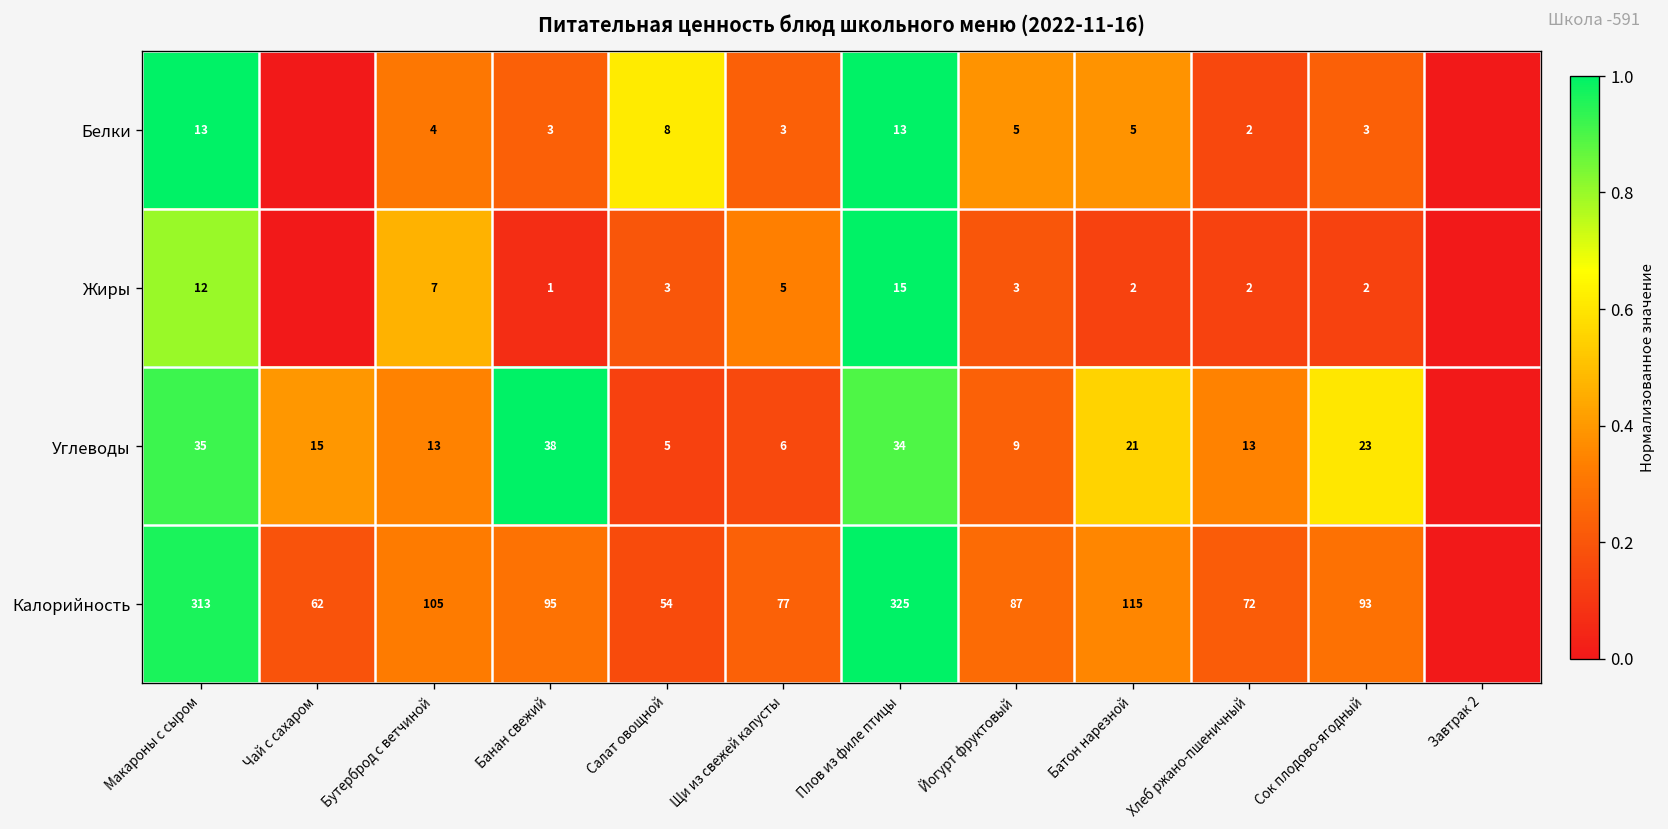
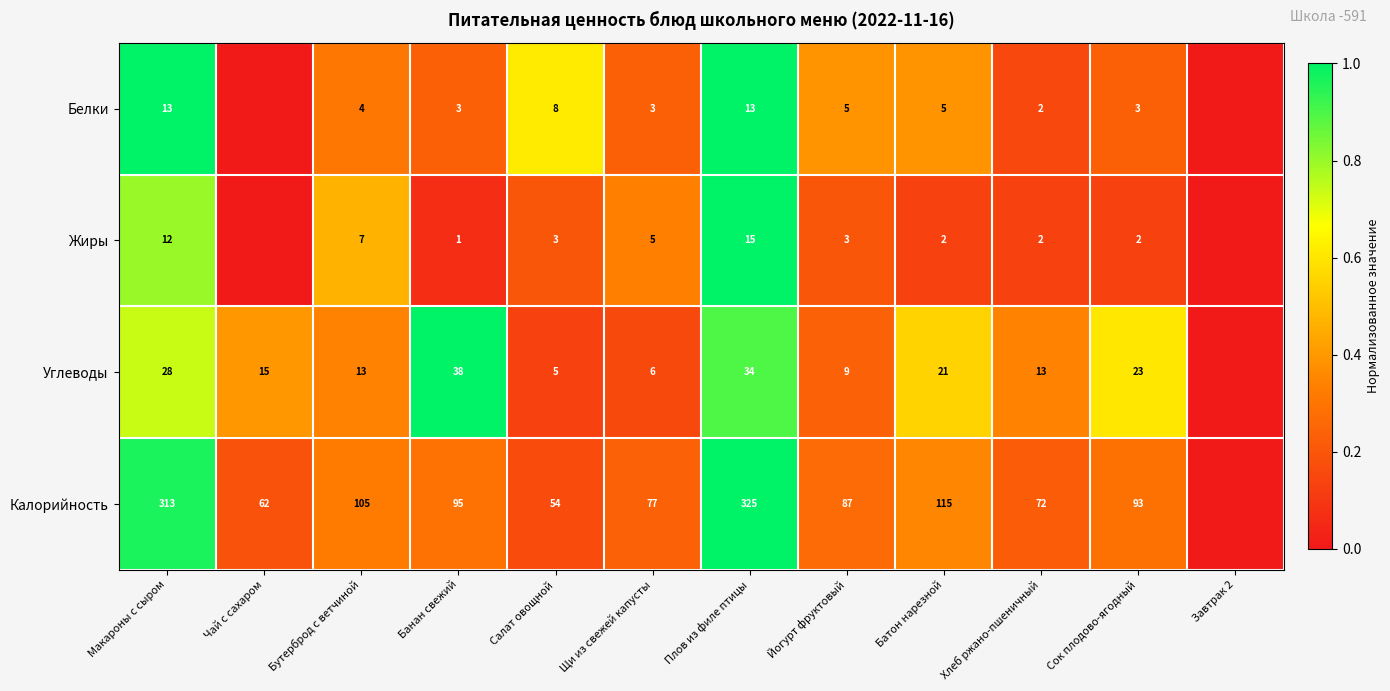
Углеводы, Макароны с сыром: 35 -> 28
